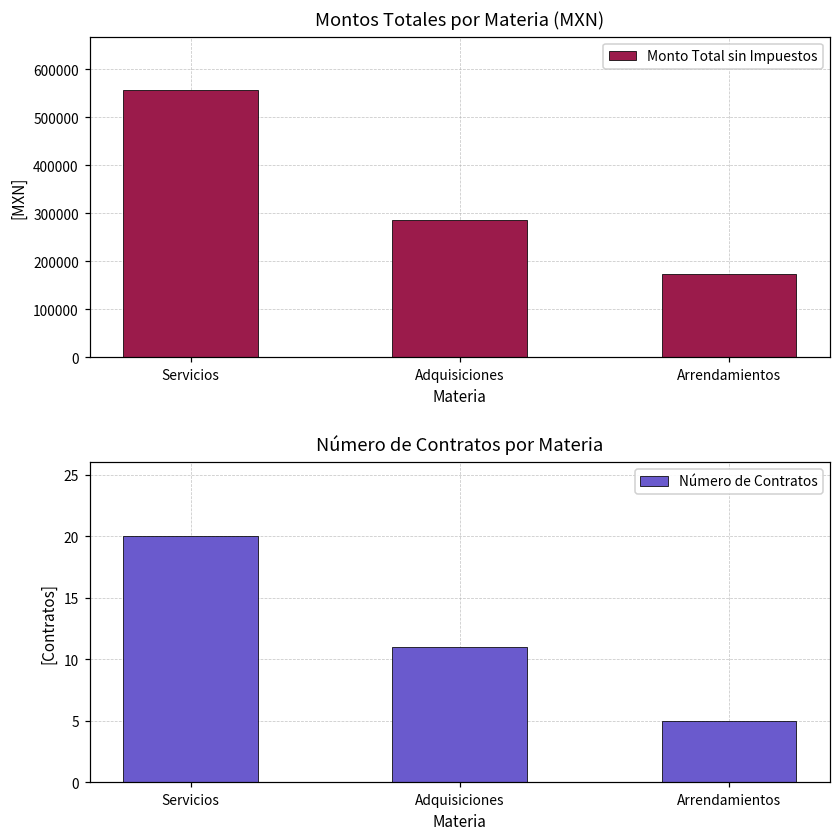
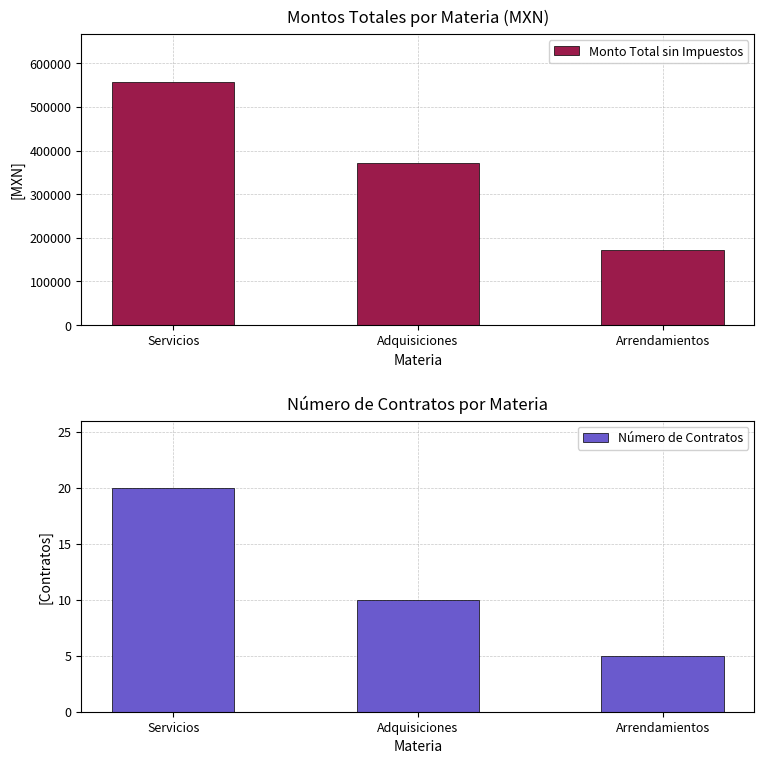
Montos Totales por Materia (MXN), Adquisiciones: 290000 -> 370000
Número de Contratos por Materia, Adquisiciones: 11 -> 10
